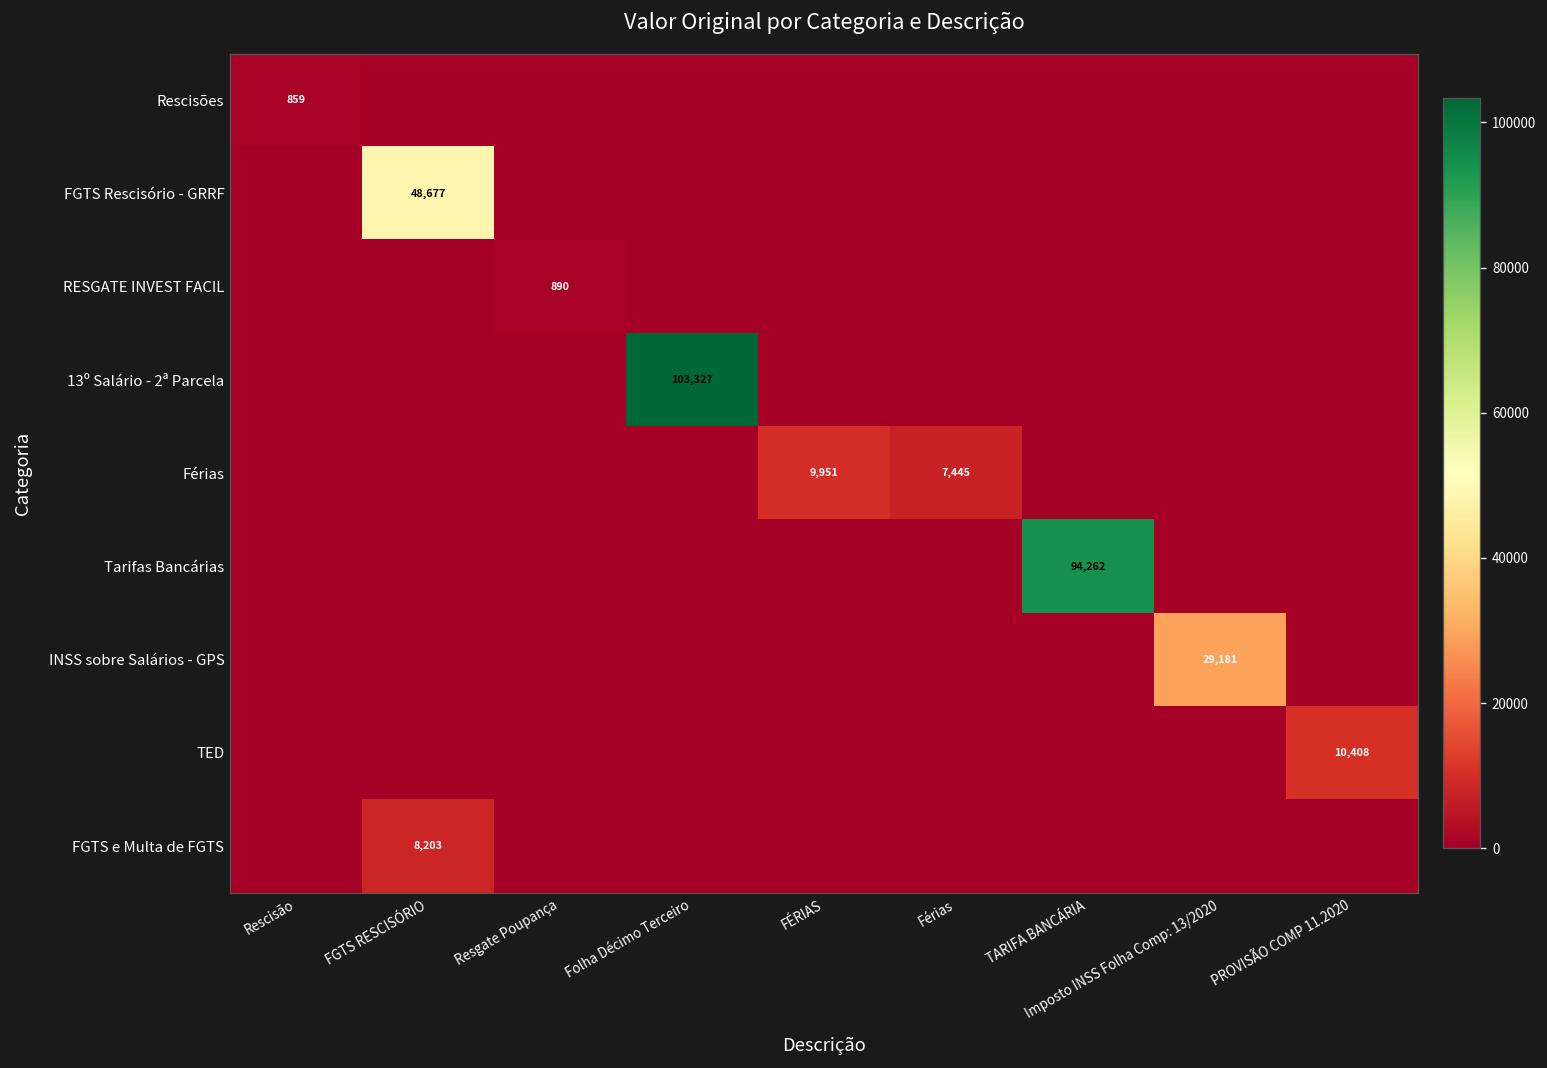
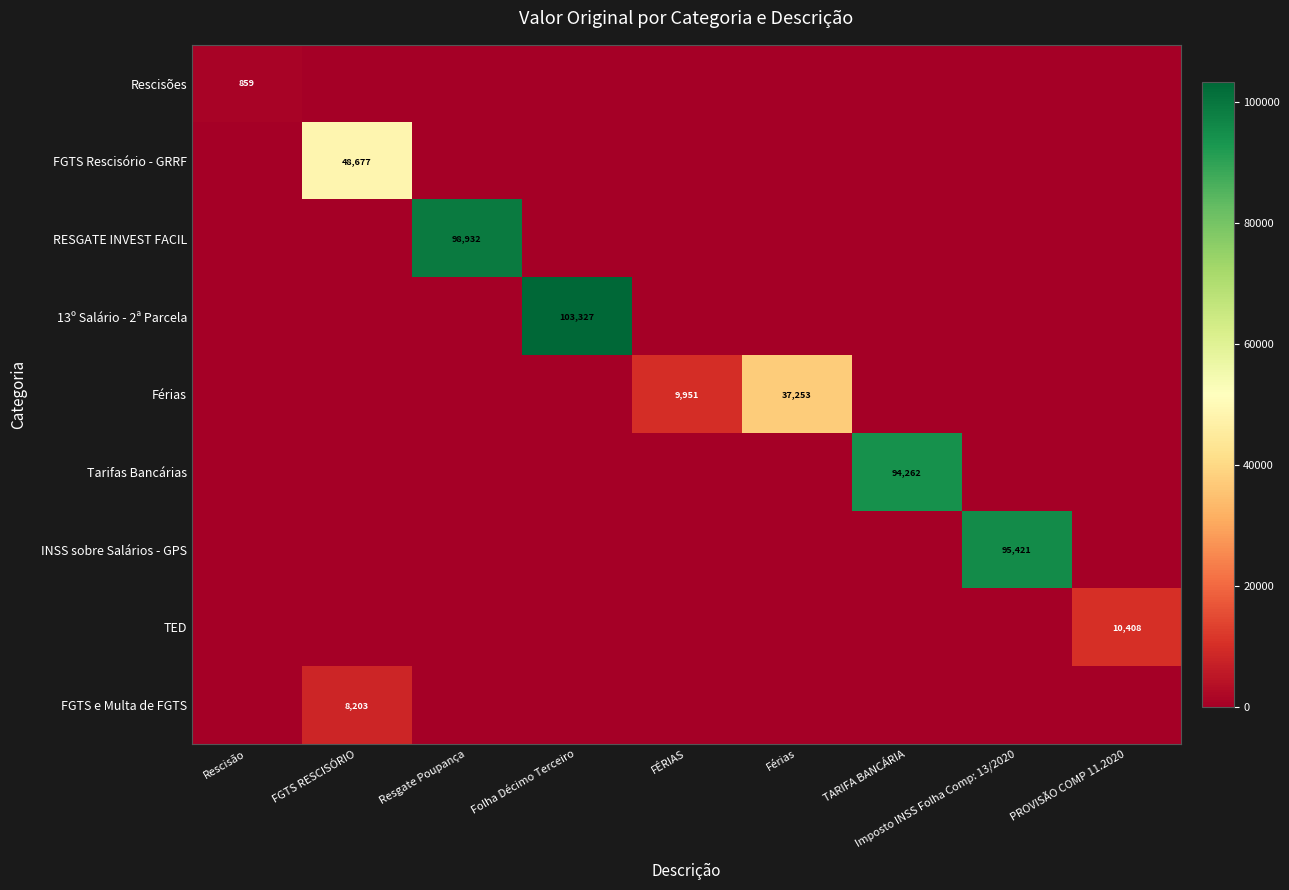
RESGATE INVEST FACIL, Resgate Poupança: 890 -> 98,932
Férias, Férias: 7,445 -> 37,253
INSS sobre Salários - GPS, Imposto INSS Folha Comp: 13/2020: 29,181 -> 95,421
